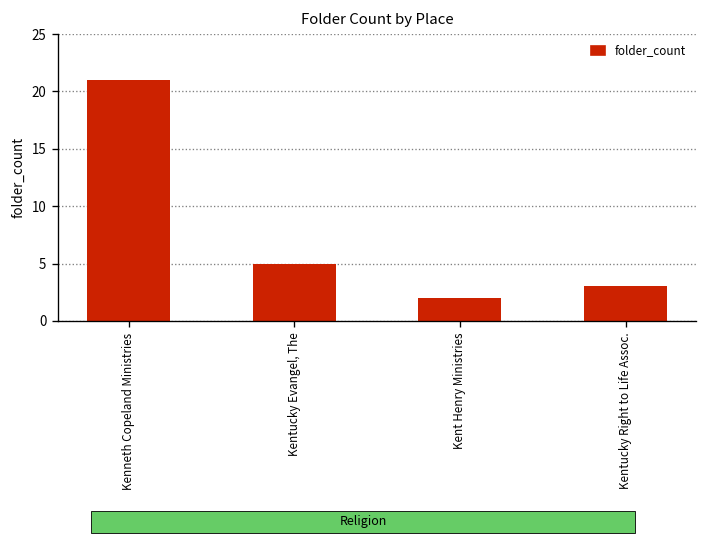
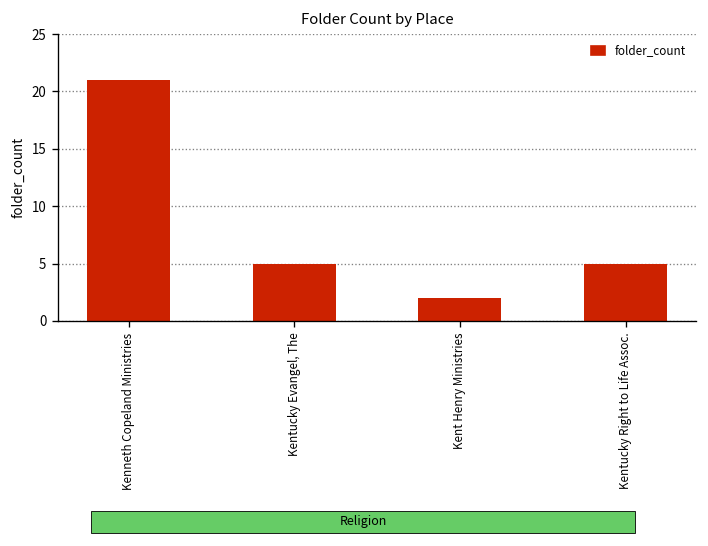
Kentucky Right to Life Assoc.: 3 -> 5
